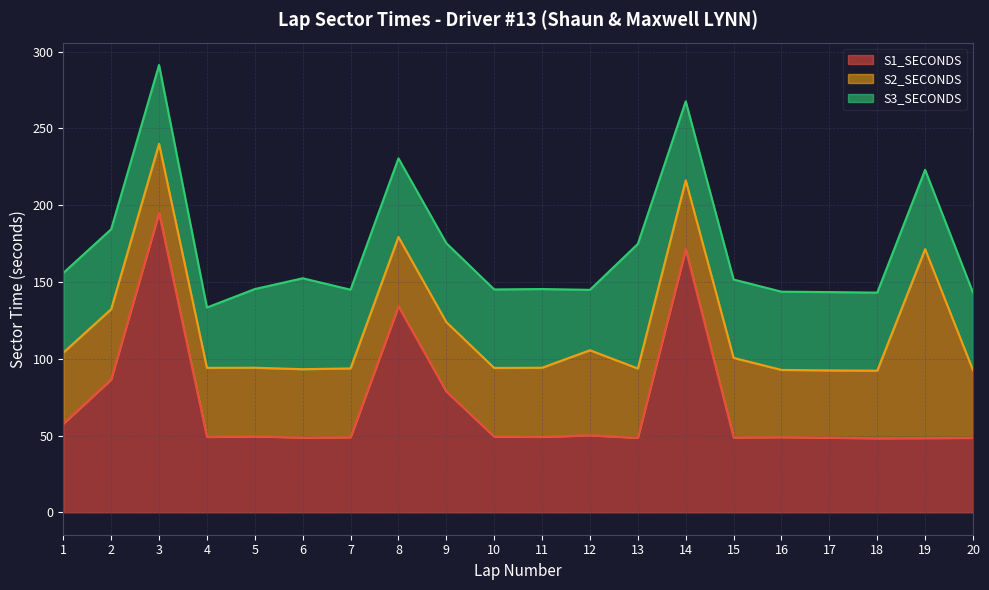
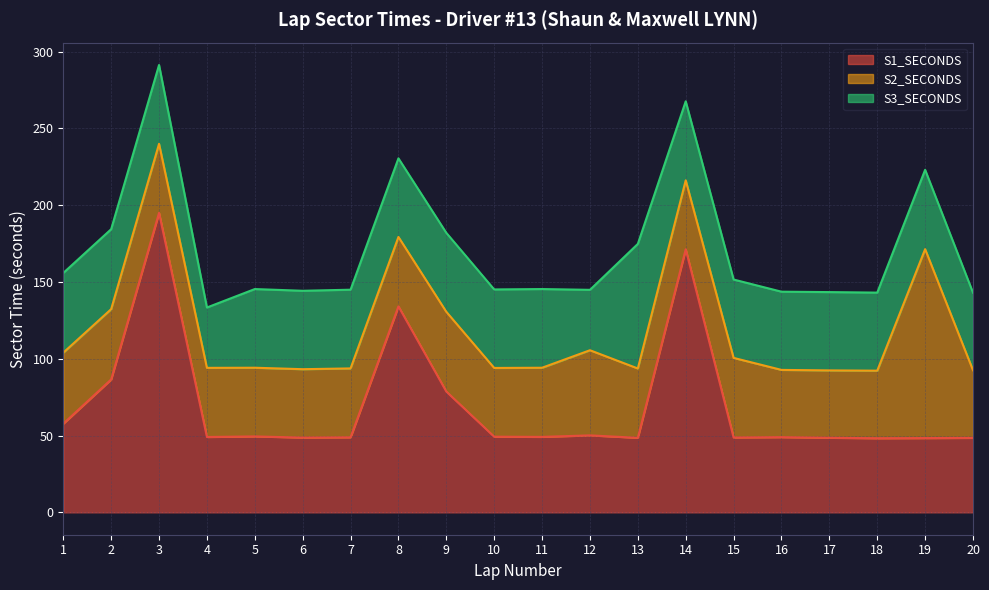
S3_SECONDS, 6: 59 -> 51
S2_SECONDS, 9: 45 -> 52
